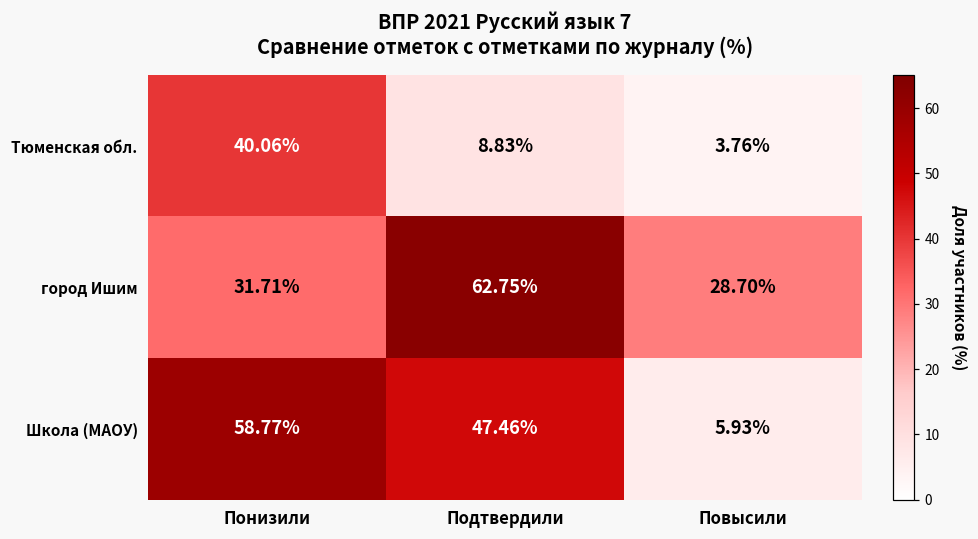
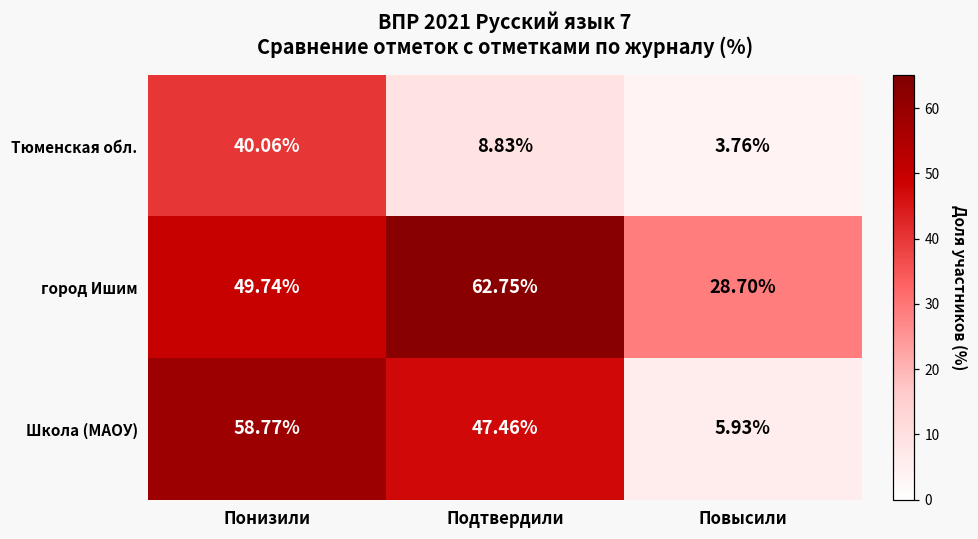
город Ишим, Понизили: 31.71% -> 49.74%
